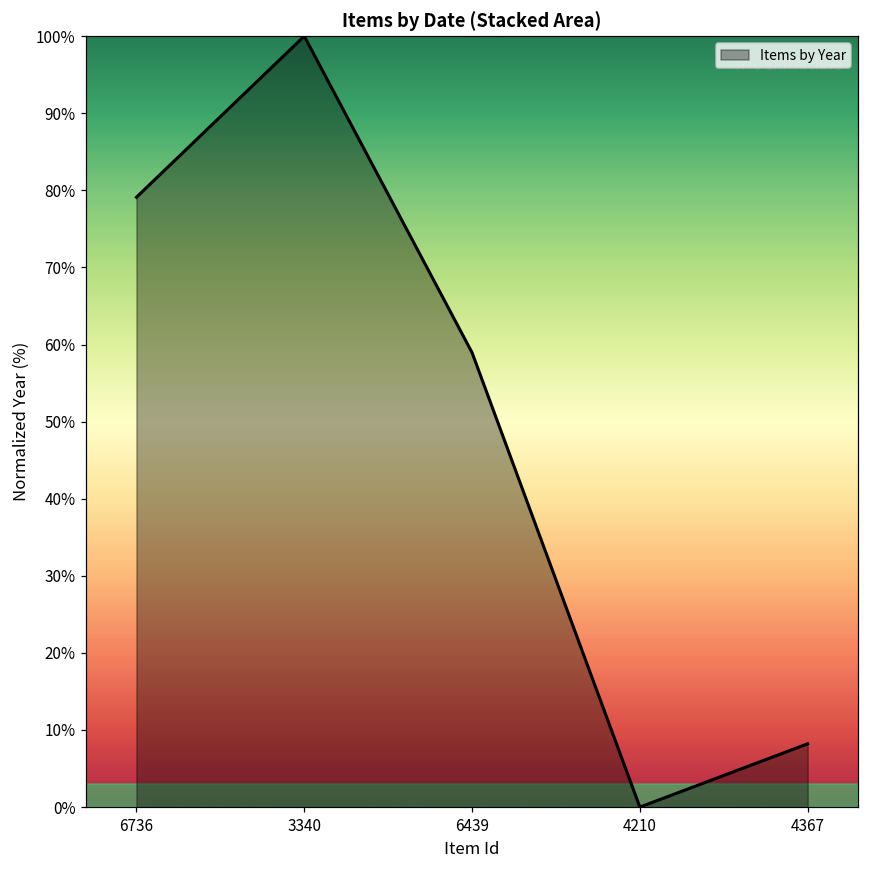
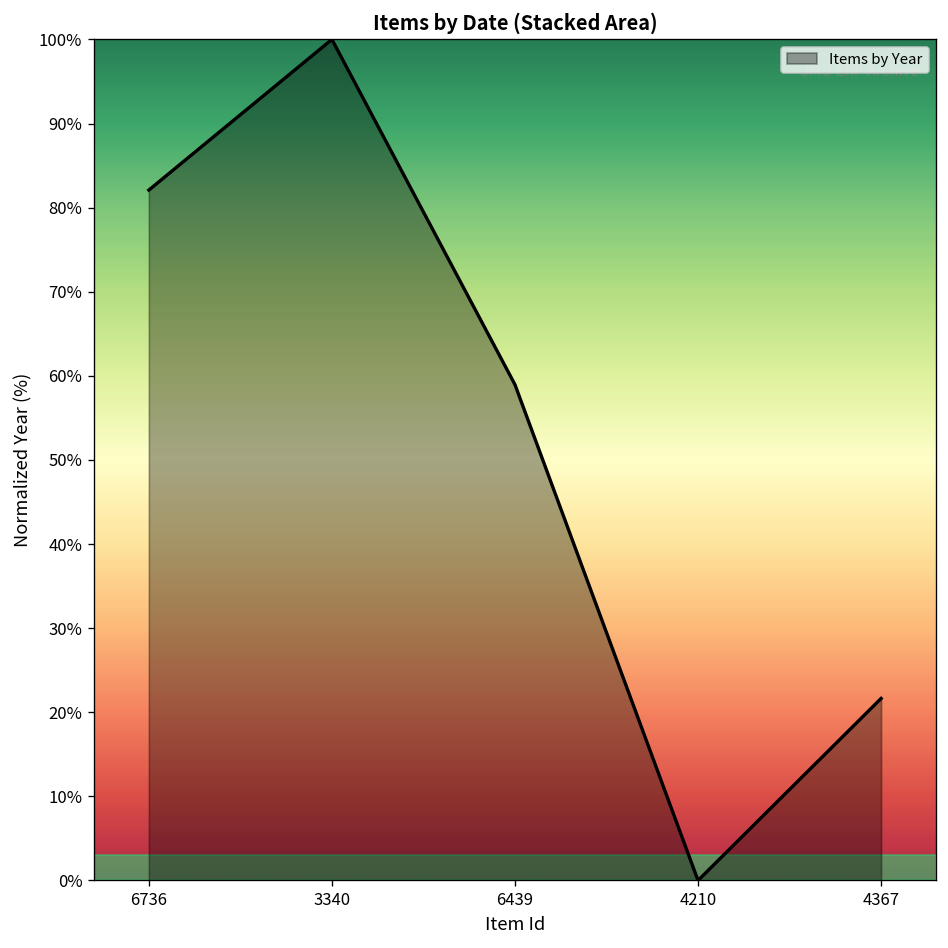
6736: 79% -> 82%
4367: 8% -> 22%
